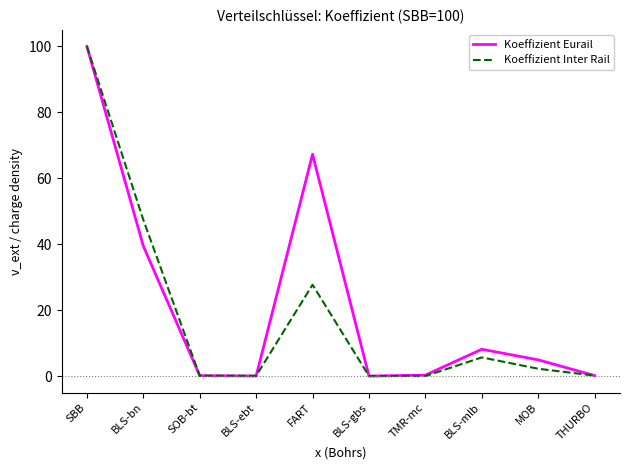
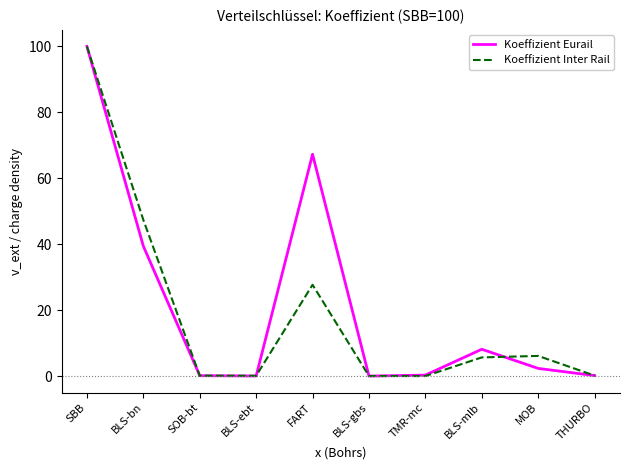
Koeffizient Eurail, MOB: 5 -> 2
Koeffizient Inter Rail, MOB: 2 -> 6
